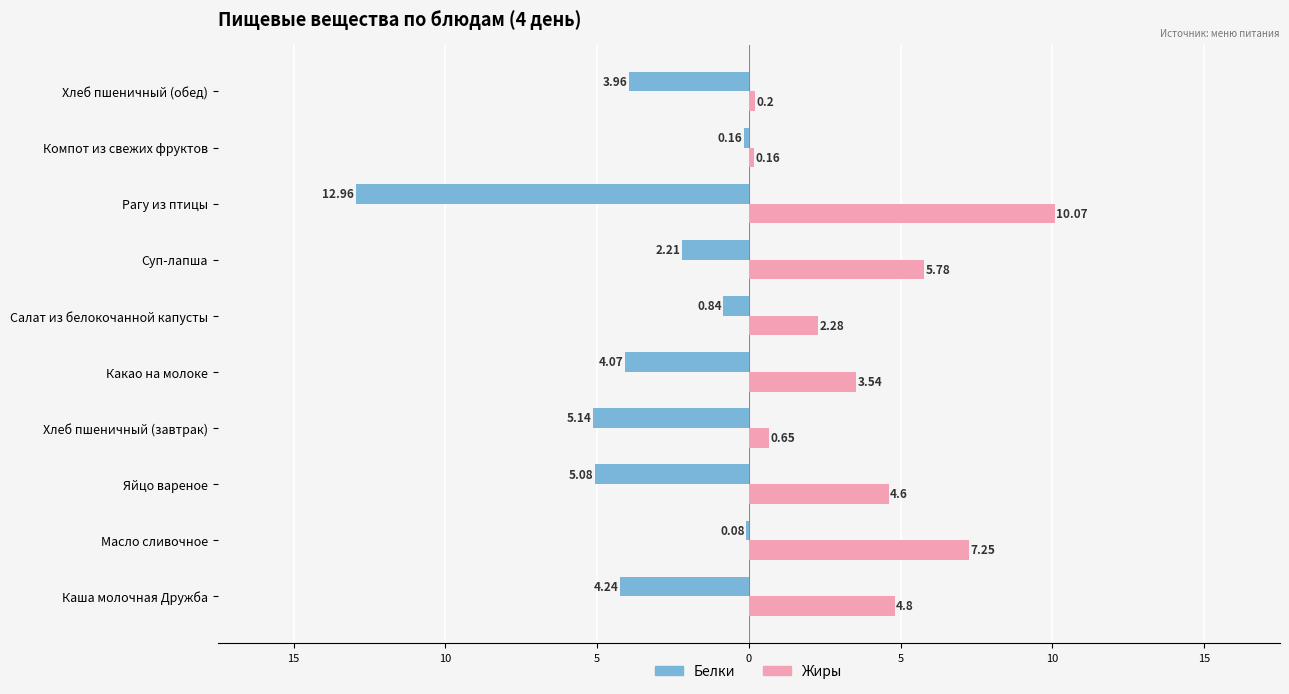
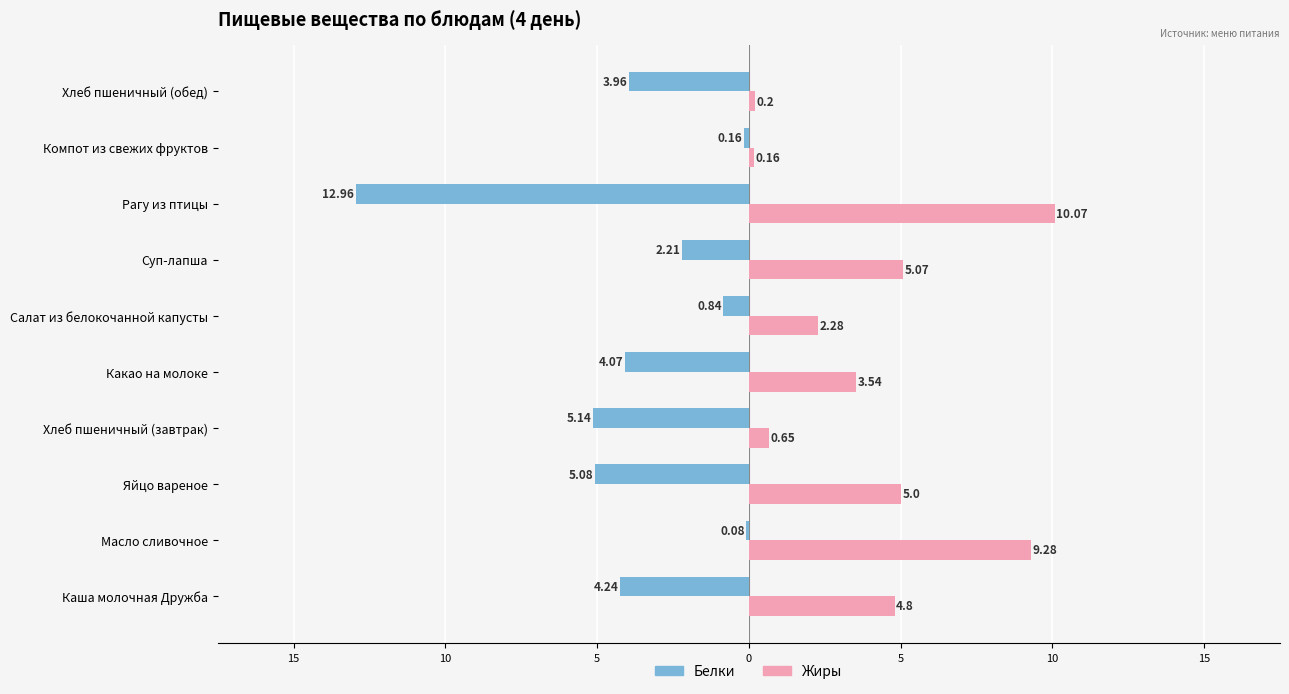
Жиры, Суп-лапша: 5.78 -> 5.07
Жиры, Яйцо вареное: 4.6 -> 5.0
Жиры, Масло сливочное: 7.25 -> 9.28
